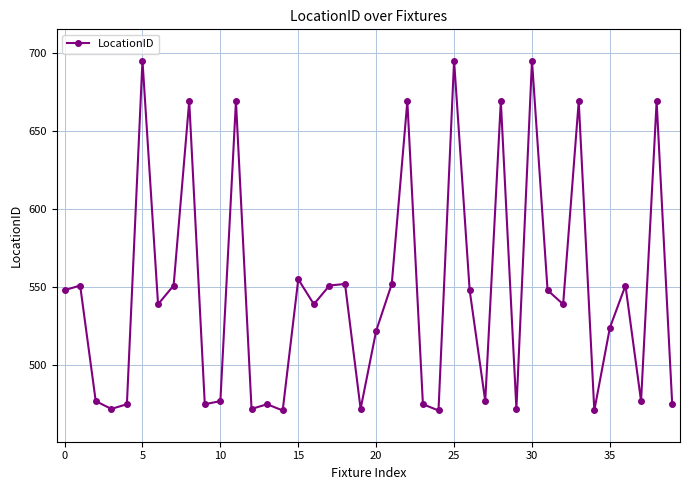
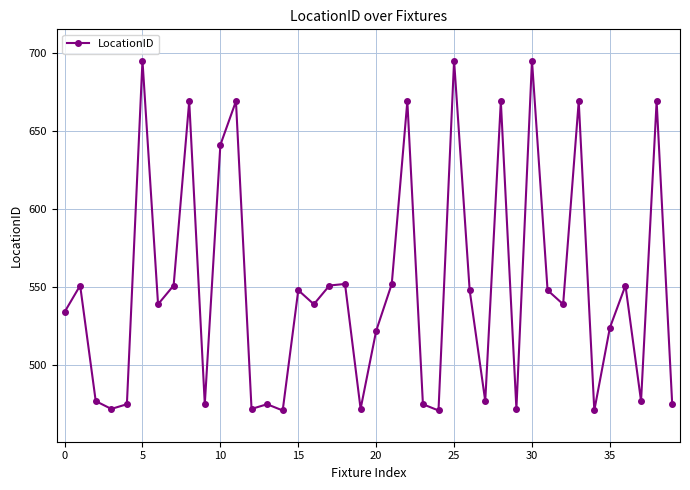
0: 548 -> 534
10: 477 -> 641
15: 555 -> 548
